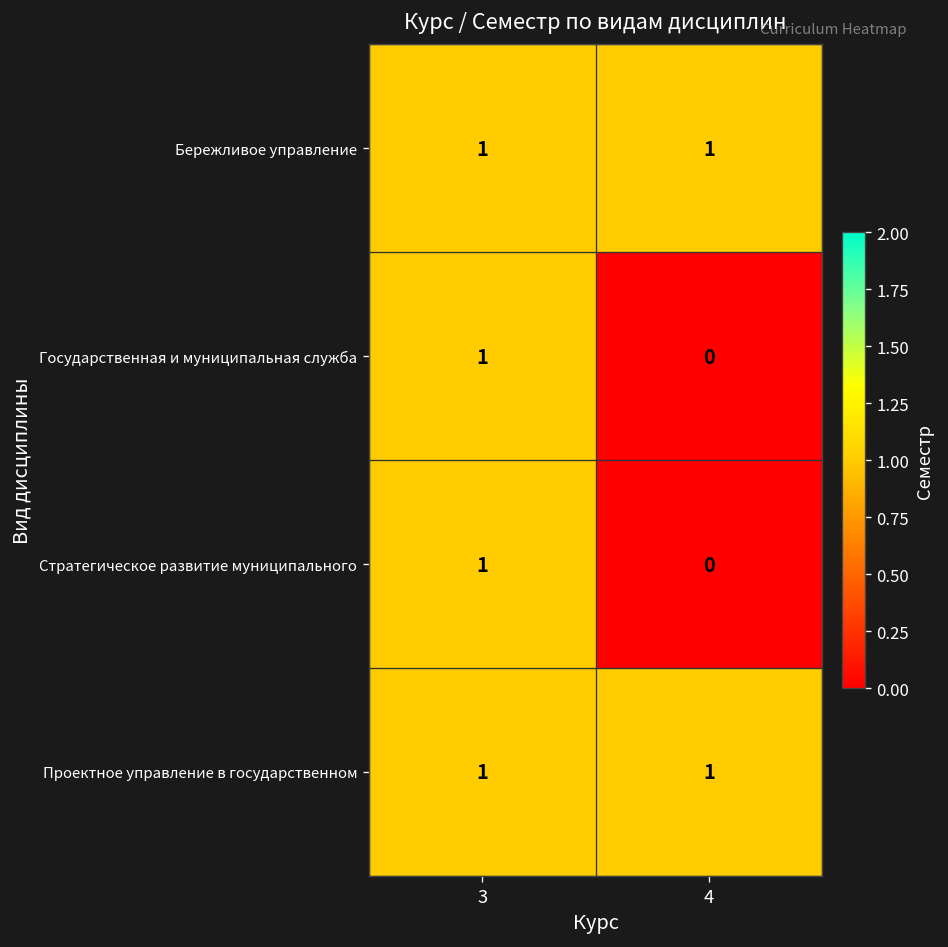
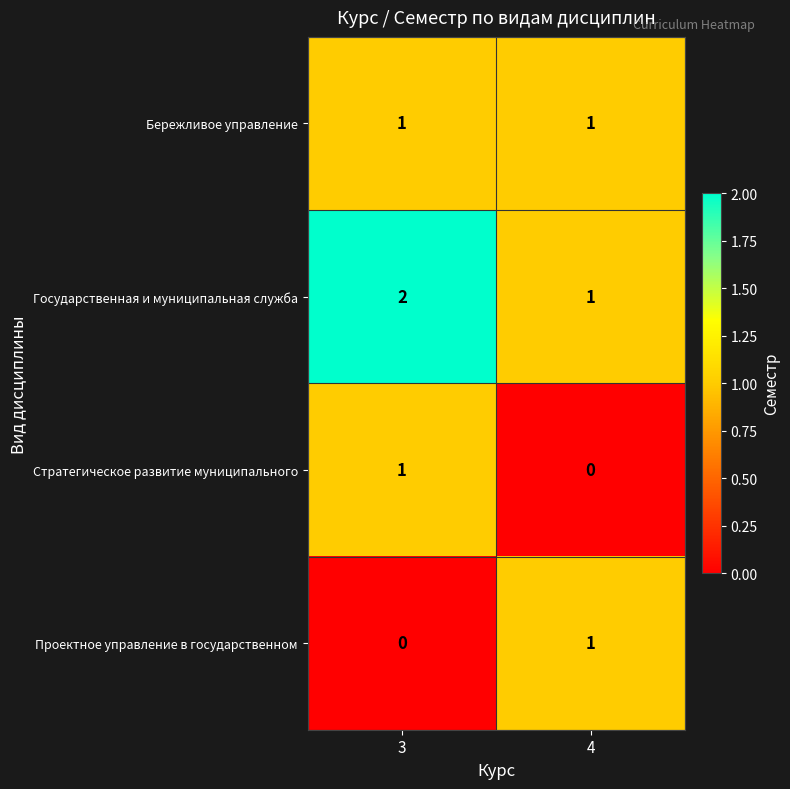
Государственная и муниципальная служба, 3: 1 -> 2
Государственная и муниципальная служба, 4: 0 -> 1
Проектное управление в государственном, 3: 1 -> 0
